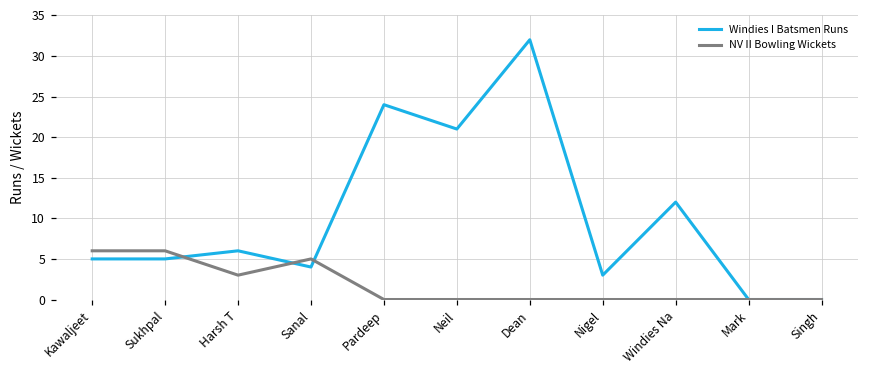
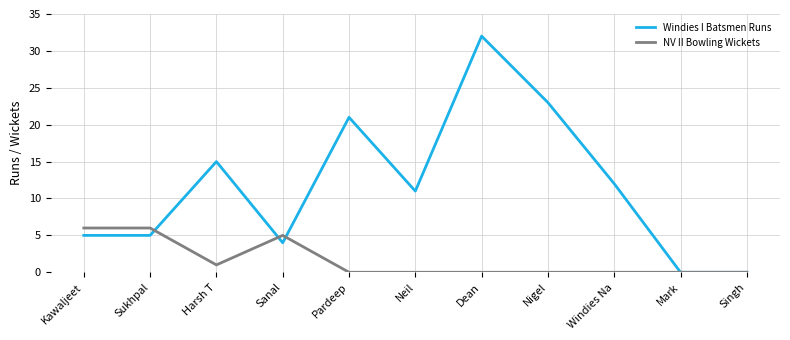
Windies I Batsmen Runs, Harsh T: 6 -> 15
NV II Bowling Wickets, Harsh T: 3 -> 1
Windies I Batsmen Runs, Pardeep: 24 -> 21
Windies I Batsmen Runs, Neil: 21 -> 11
Windies I Batsmen Runs, Nigel: 3 -> 23
